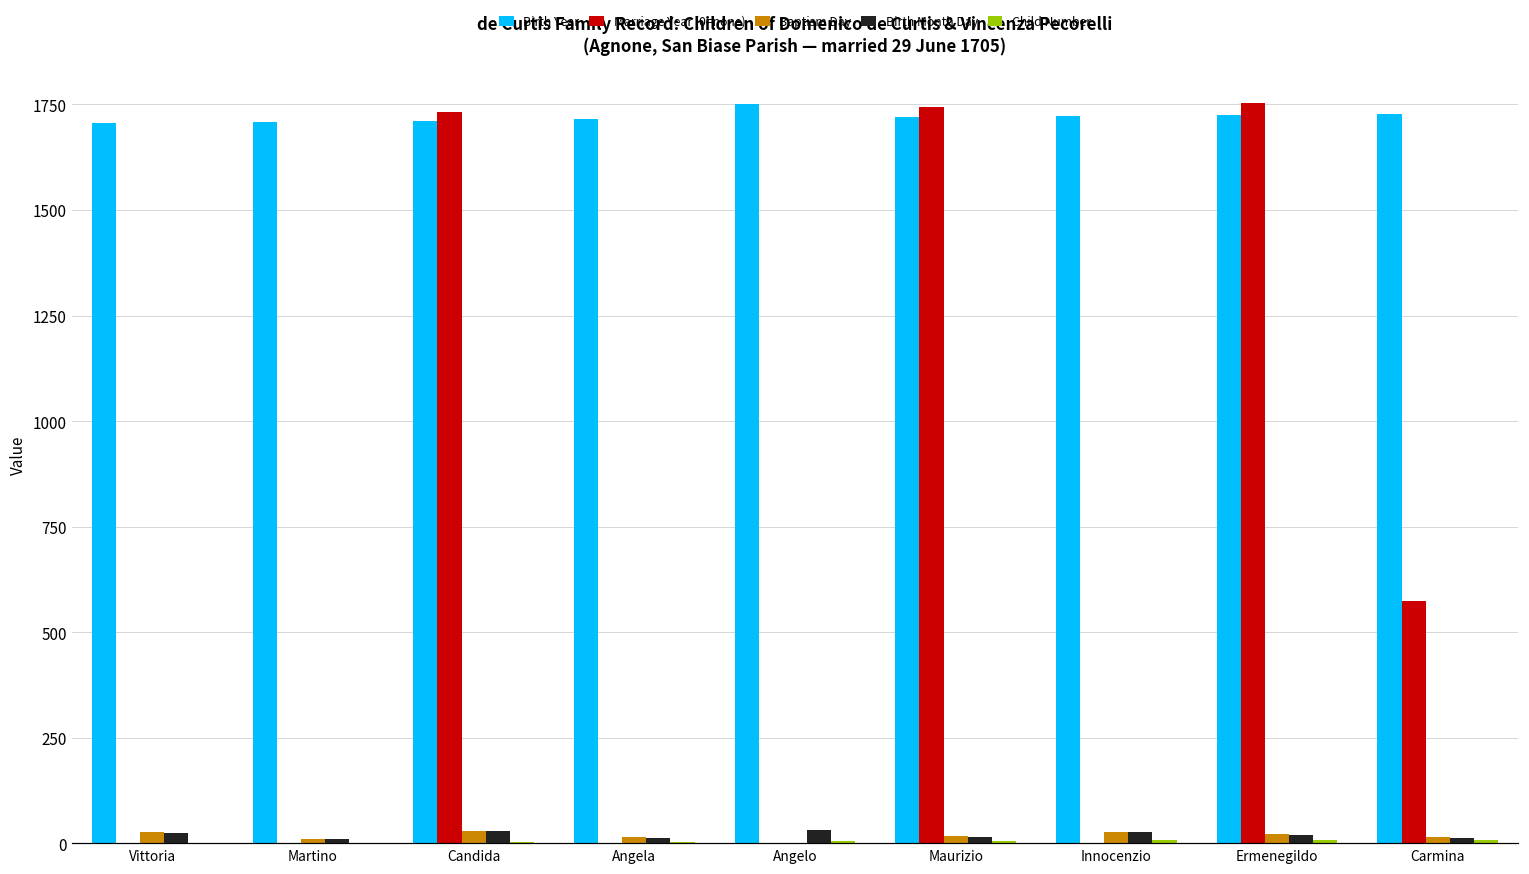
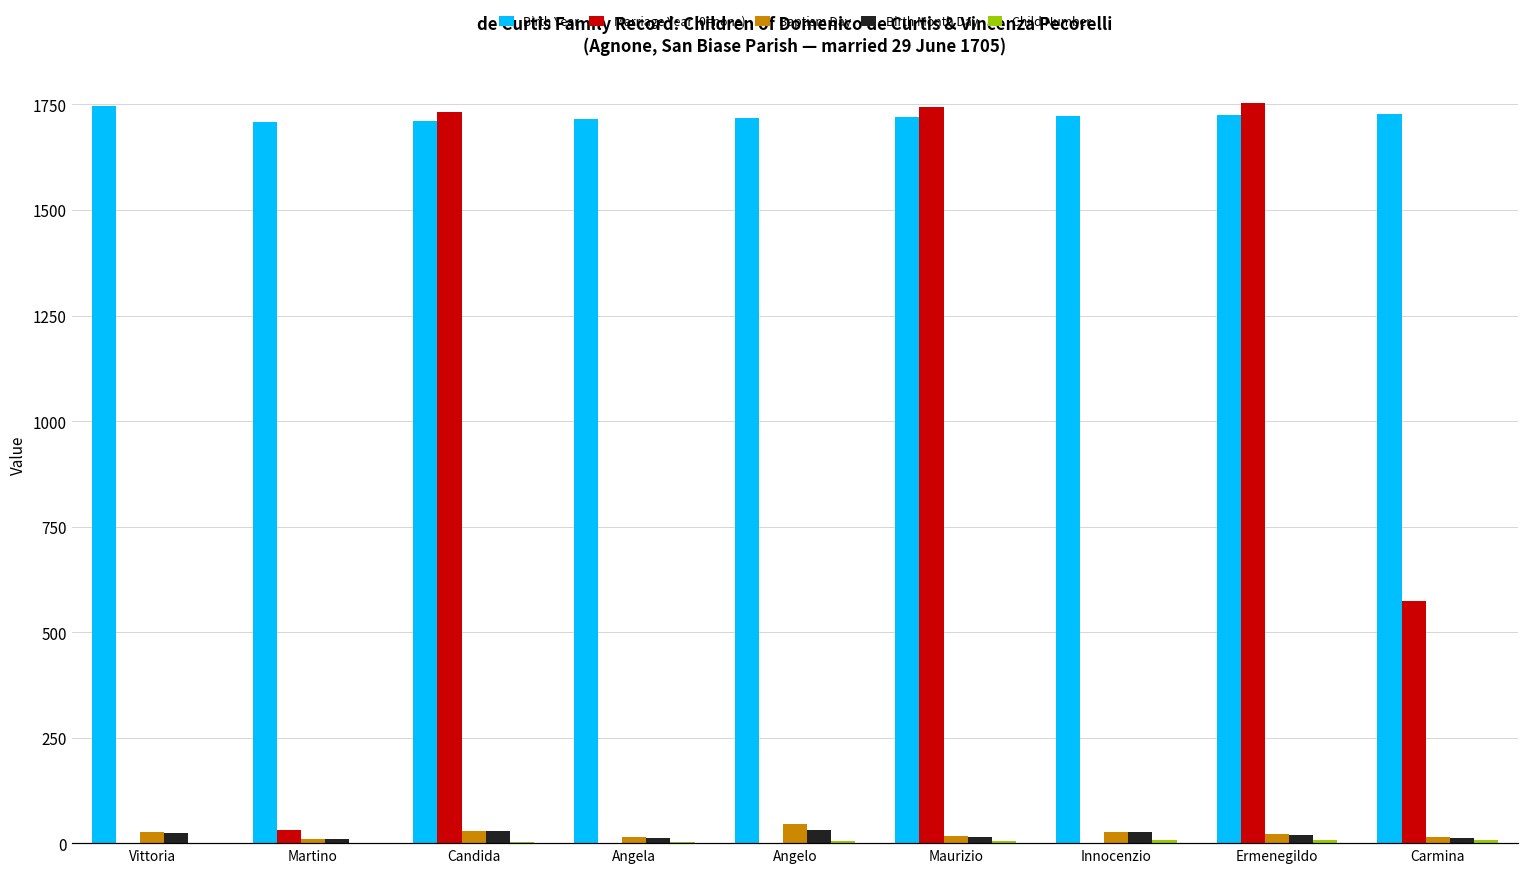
Birth Year, Vittoria: 1710 -> 1750
Marriage Year (0=none), Martino: 0 -> 30
Birth Year, Angelo: 1750 -> 1720
Baptism Day, Angelo: 0 -> 50
